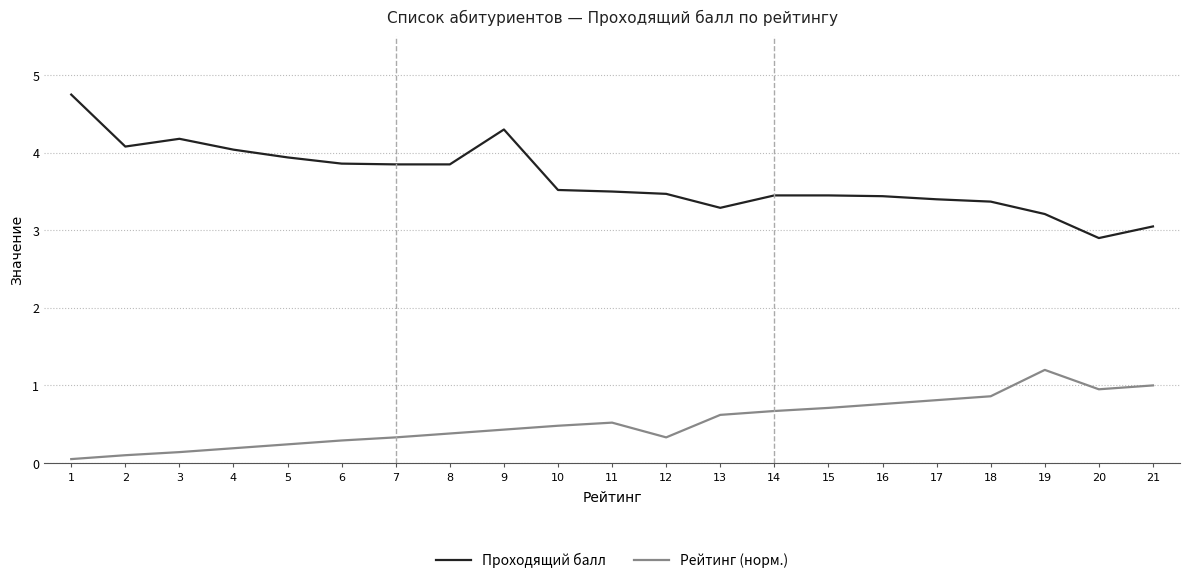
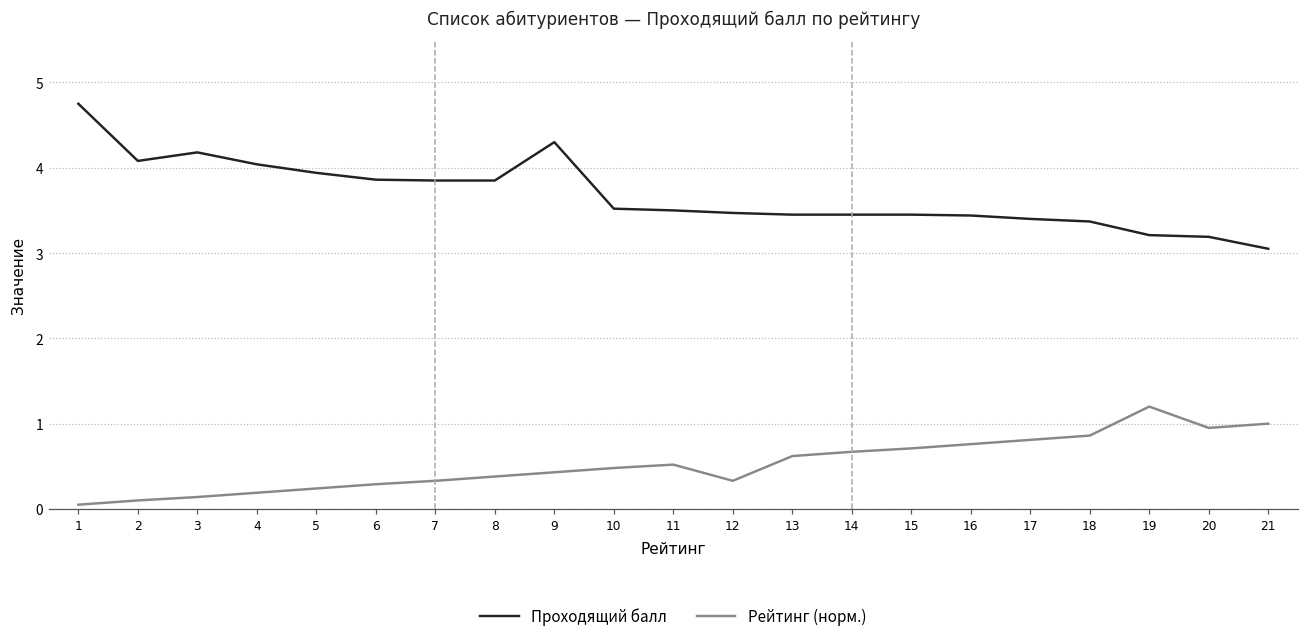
Проходящий балл, 13: 3.3 -> 3.5
Проходящий балл, 20: 2.9 -> 3.2
